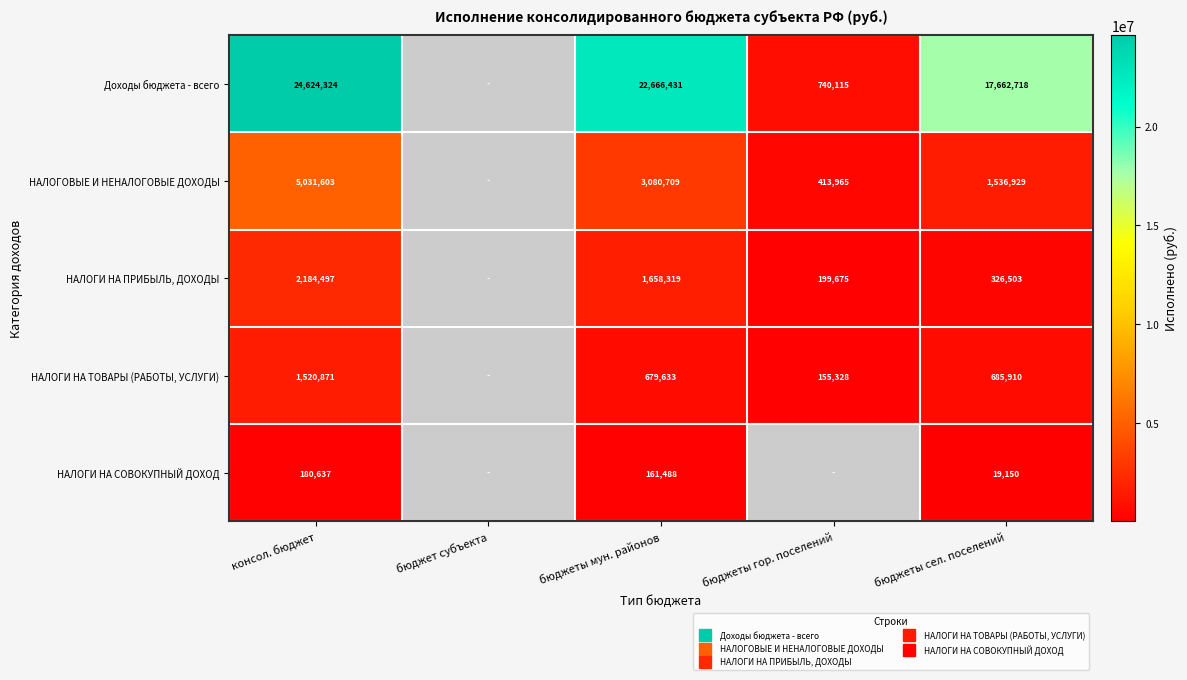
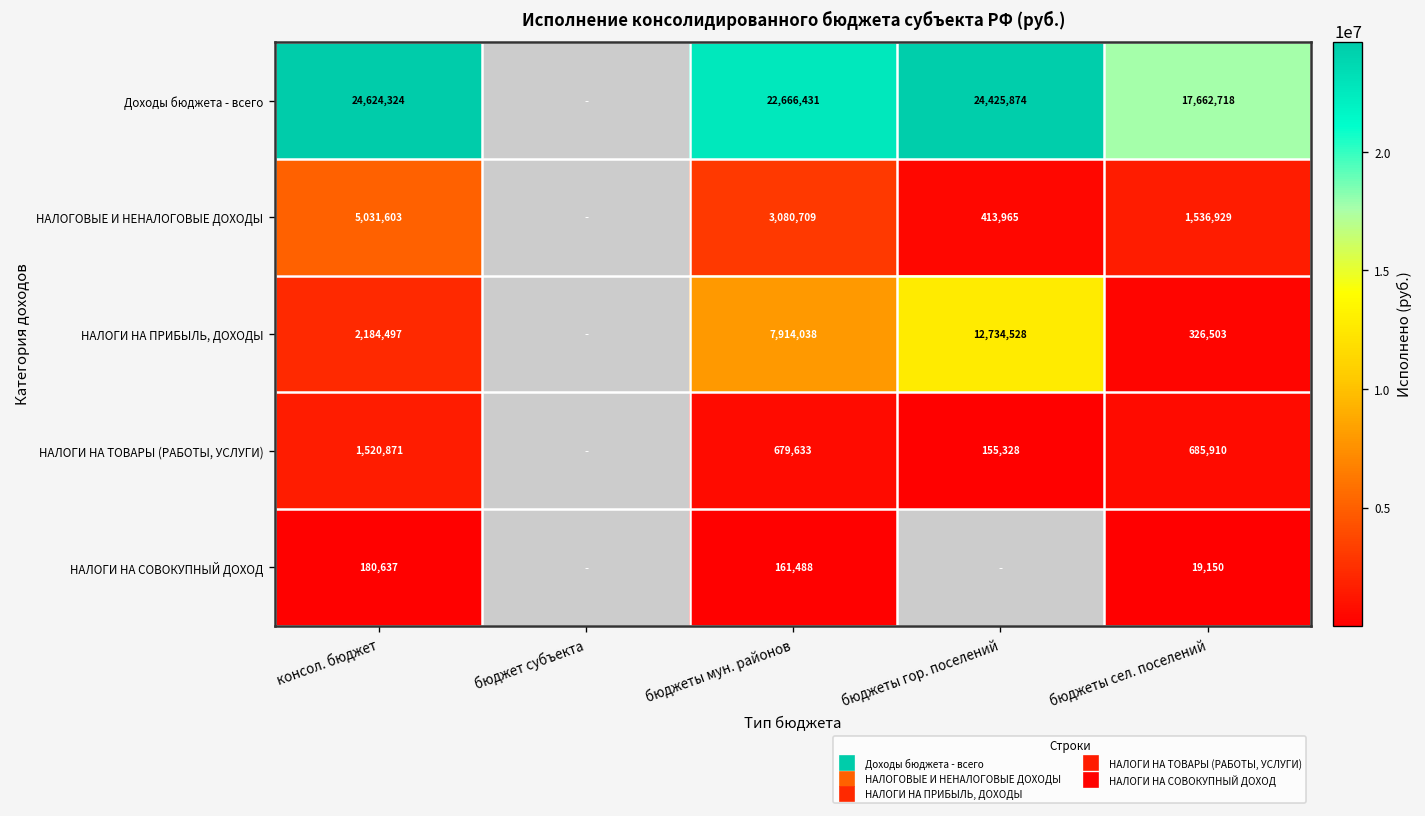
Доходы бюджета - всего, бюджеты гор. поселений: 740,115 -> 24,425,874
НАЛОГИ НА ПРИБЫЛЬ, ДОХОДЫ, бюджеты мун. районов: 1,658,319 -> 7,914,038
НАЛОГИ НА ПРИБЫЛЬ, ДОХОДЫ, бюджеты гор. поселений: 199,675 -> 12,734,528
